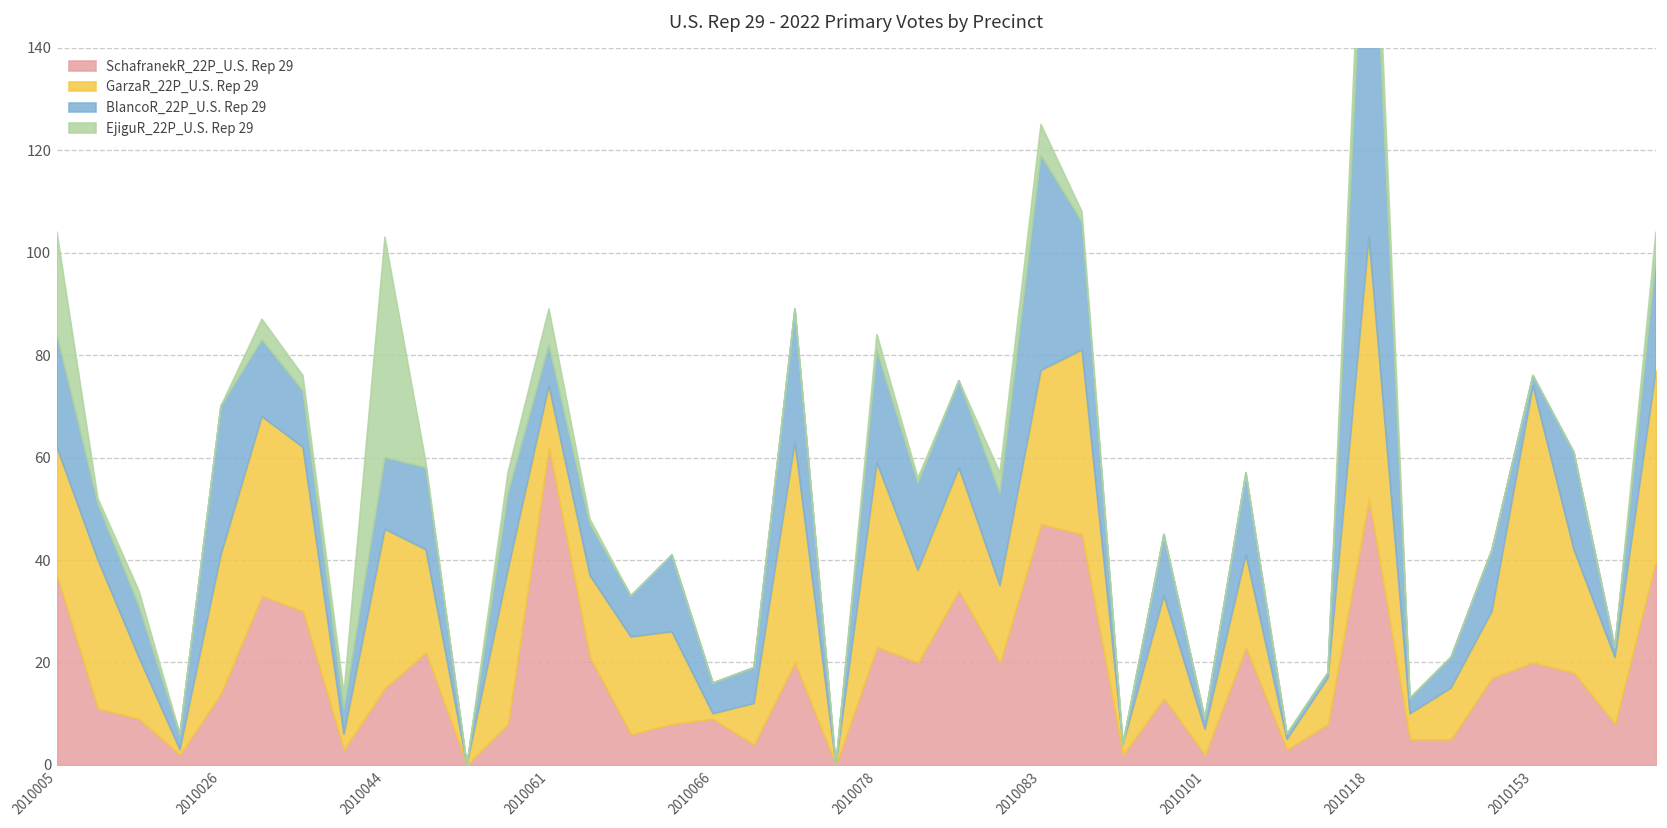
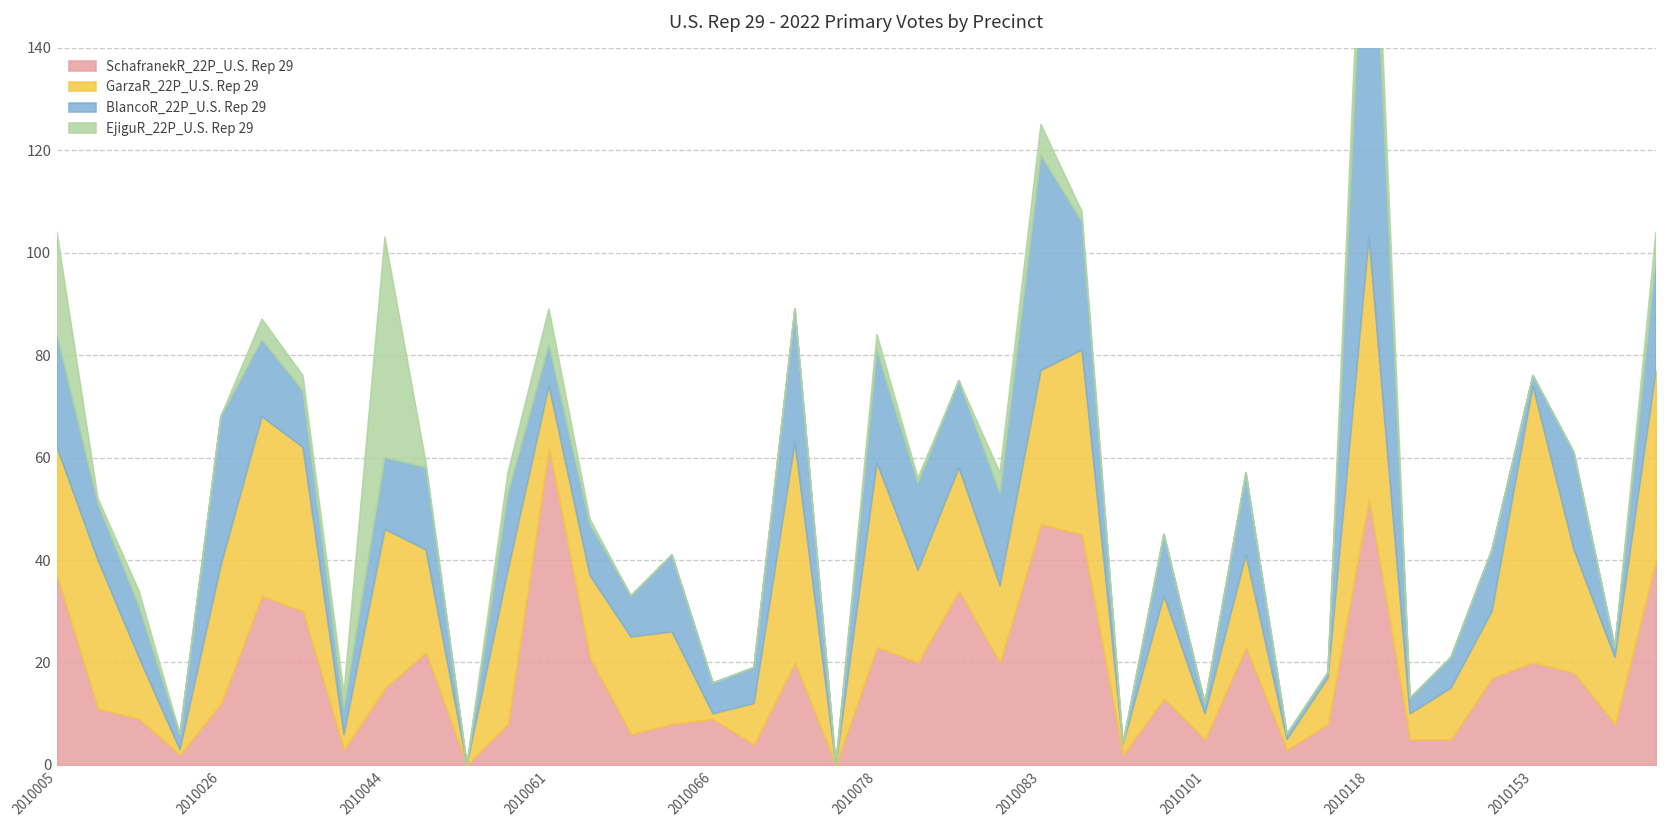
SchafranekR_22P_U.S. Rep 29, 2010026: 14 -> 12
SchafranekR_22P_U.S. Rep 29, 2010101: 2 -> 5
